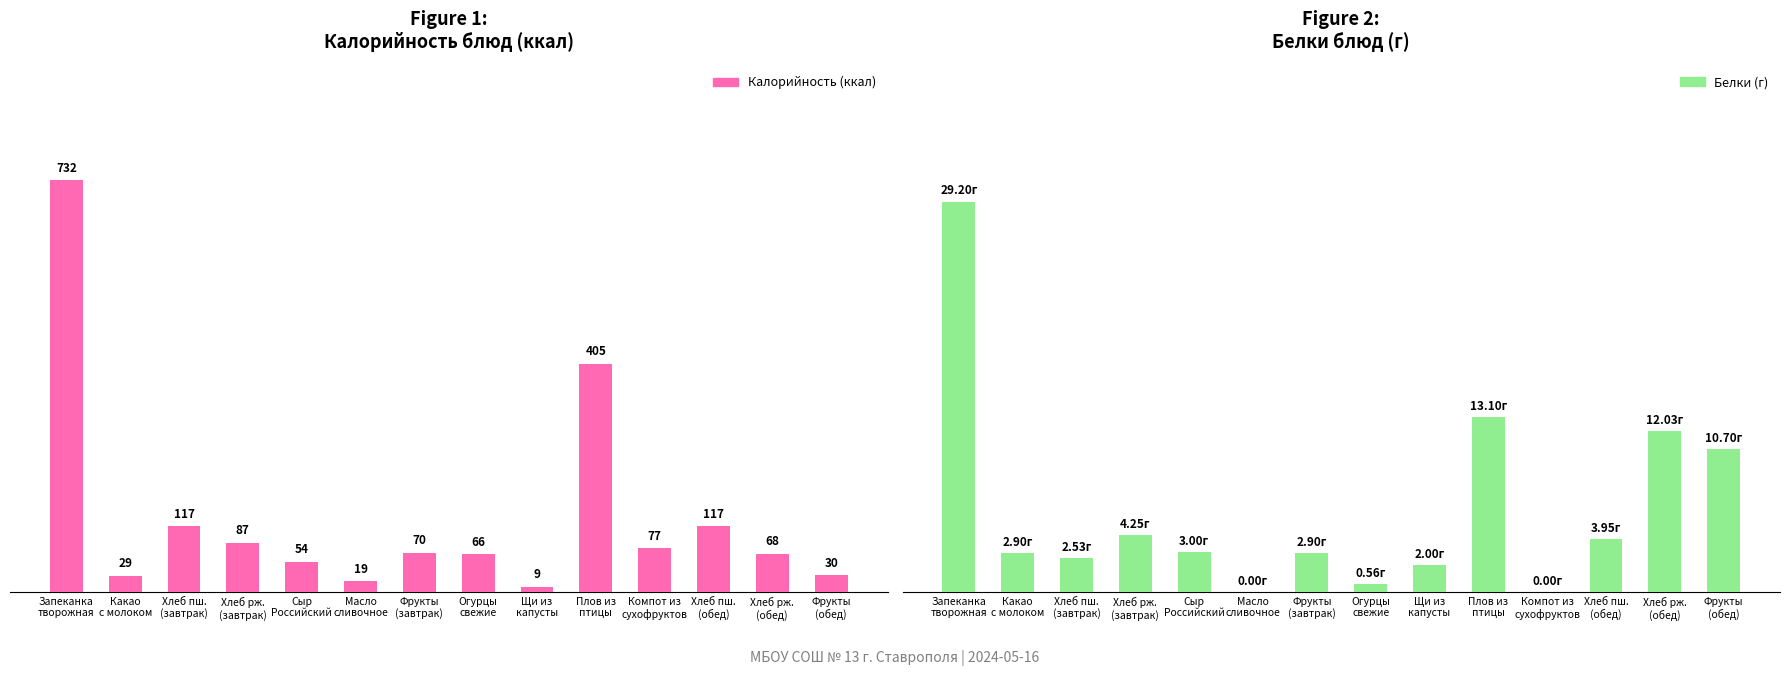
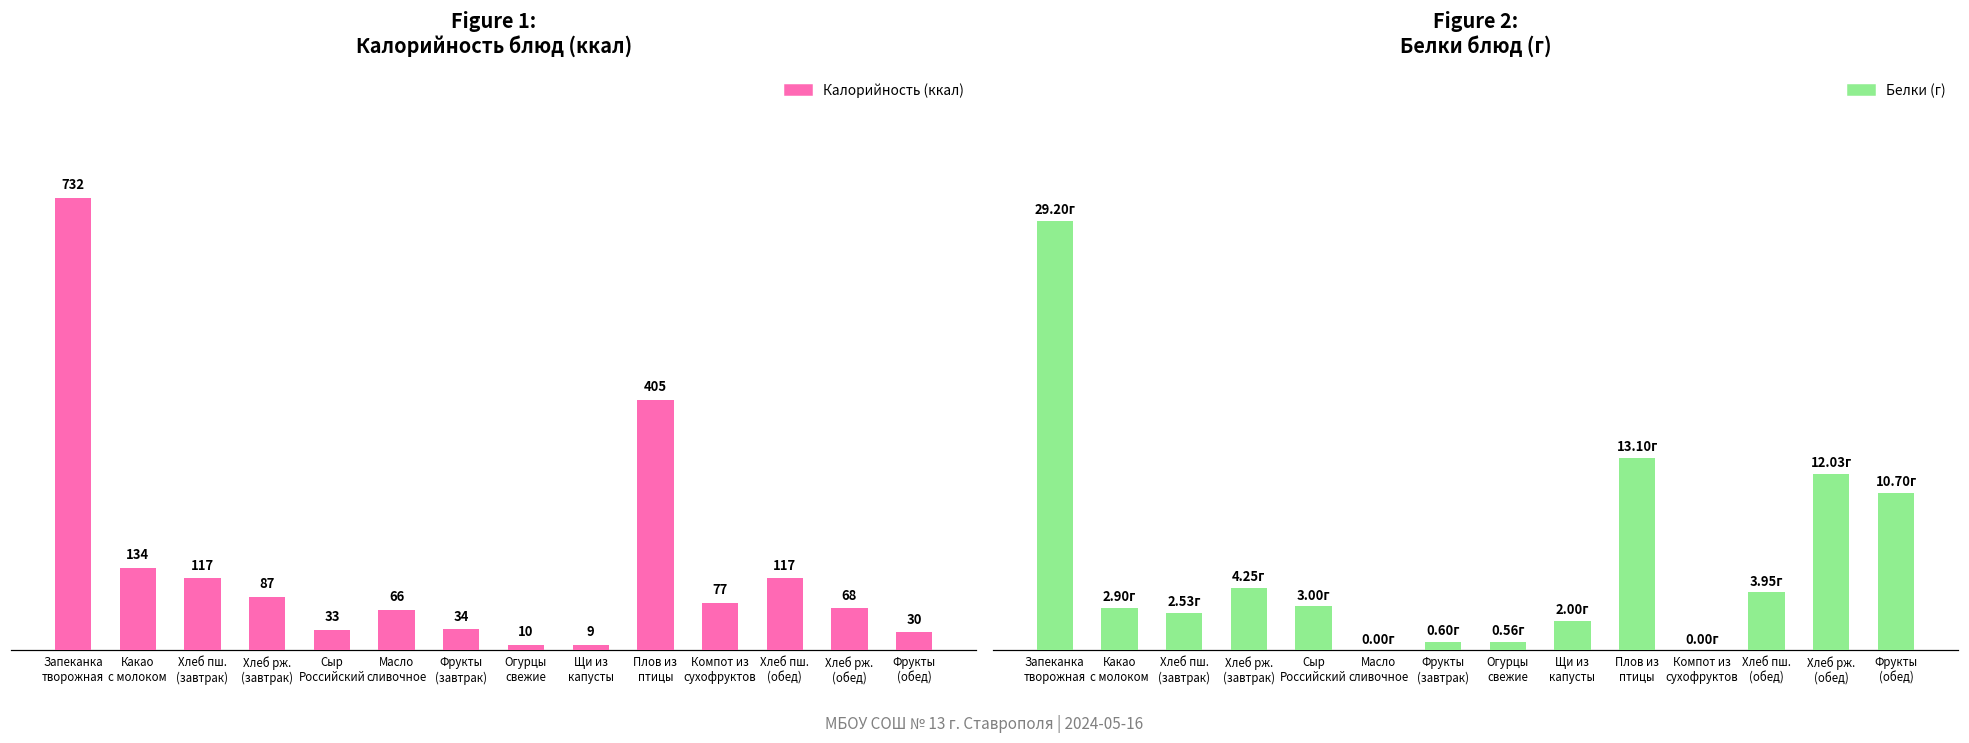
Figure 1: Калорийность блюд (ккал), Какао с молоком: 29 -> 134
Figure 1: Калорийность блюд (ккал), Сыр Российский: 54 -> 33
Figure 1: Калорийность блюд (ккал), Масло сливочное: 19 -> 66
Figure 1: Калорийность блюд (ккал), Фрукты (завтрак): 70 -> 34
Figure 1: Калорийность блюд (ккал), Огурцы свежие: 66 -> 10
Figure 2: Белки блюд (г), Фрукты (завтрак): 2.90г -> 0.60г
